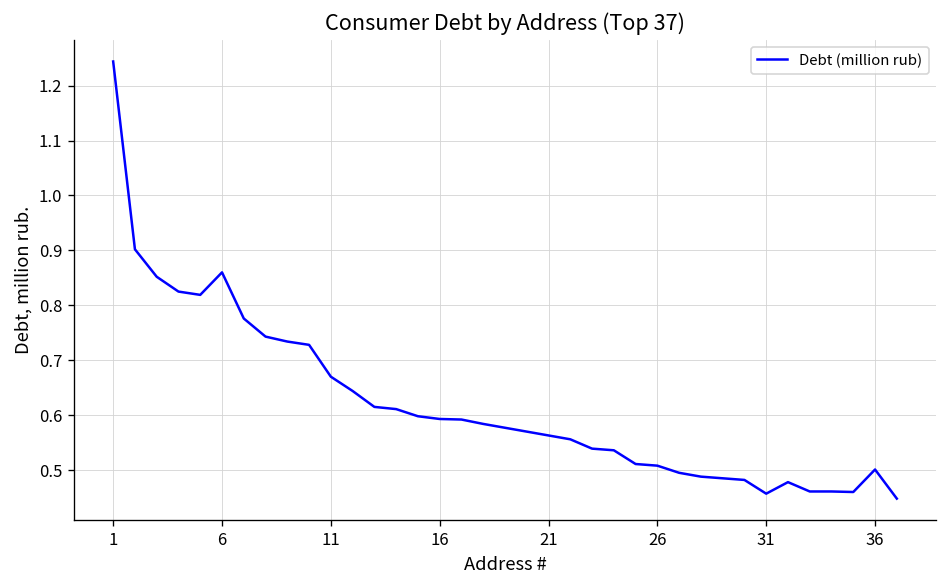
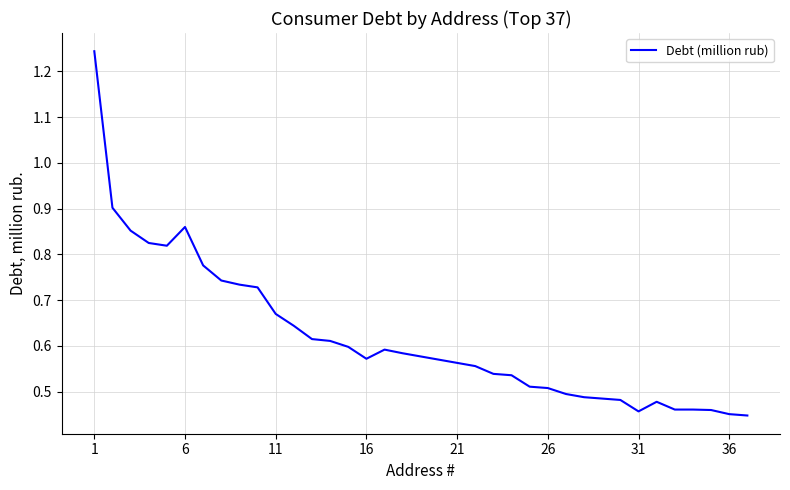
16: 0.59 -> 0.57
36: 0.50 -> 0.45
